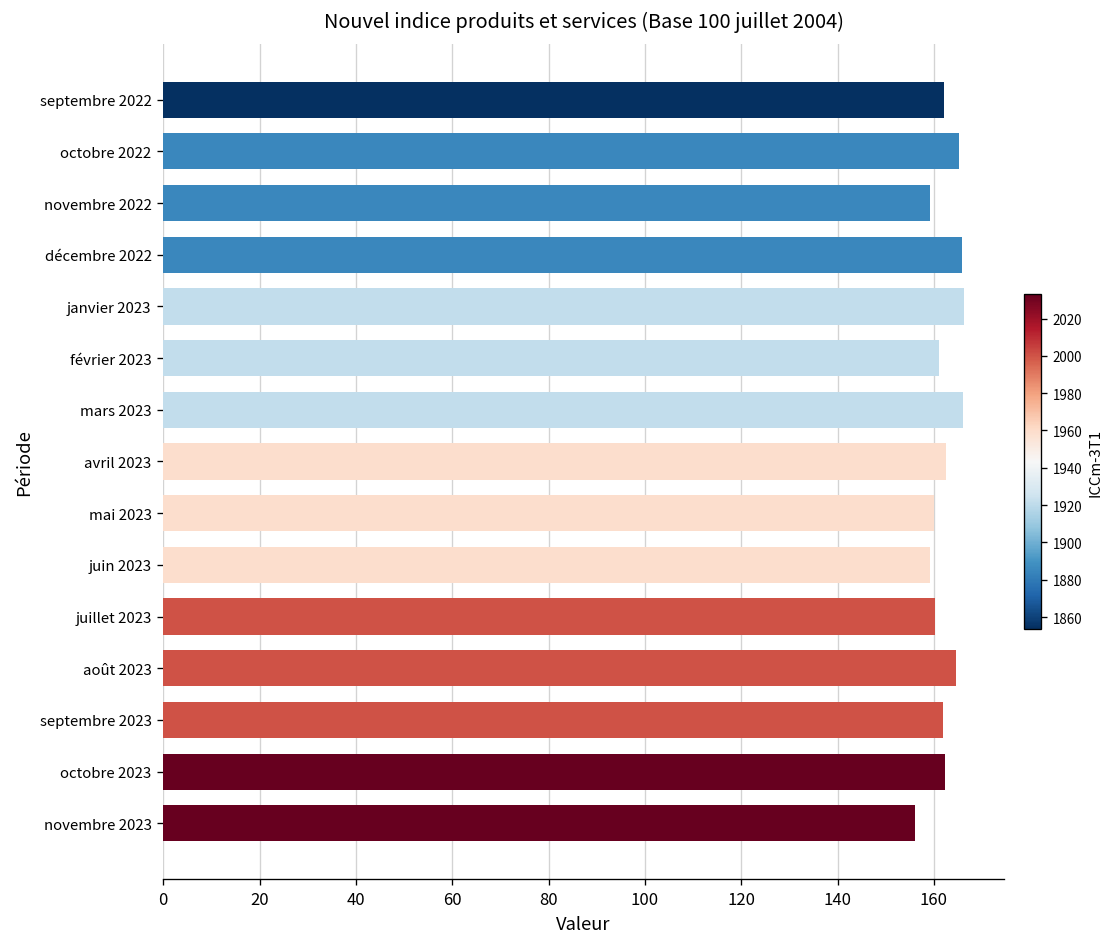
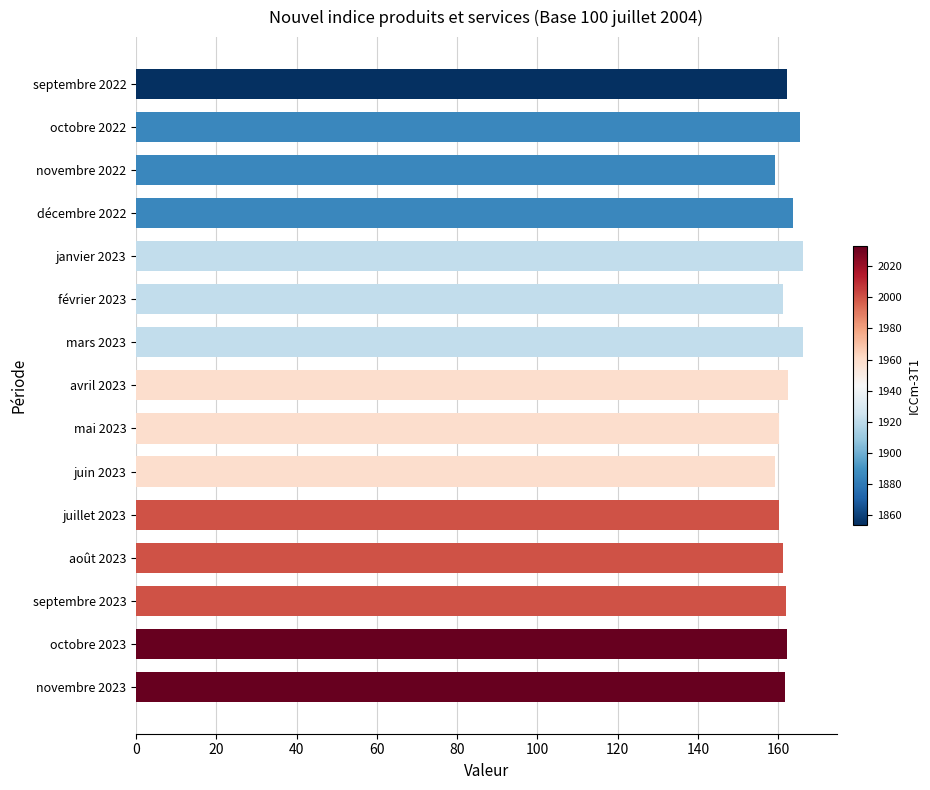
décembre 2022: 166 -> 164
août 2023: 165 -> 161
novembre 2023: 156 -> 162
